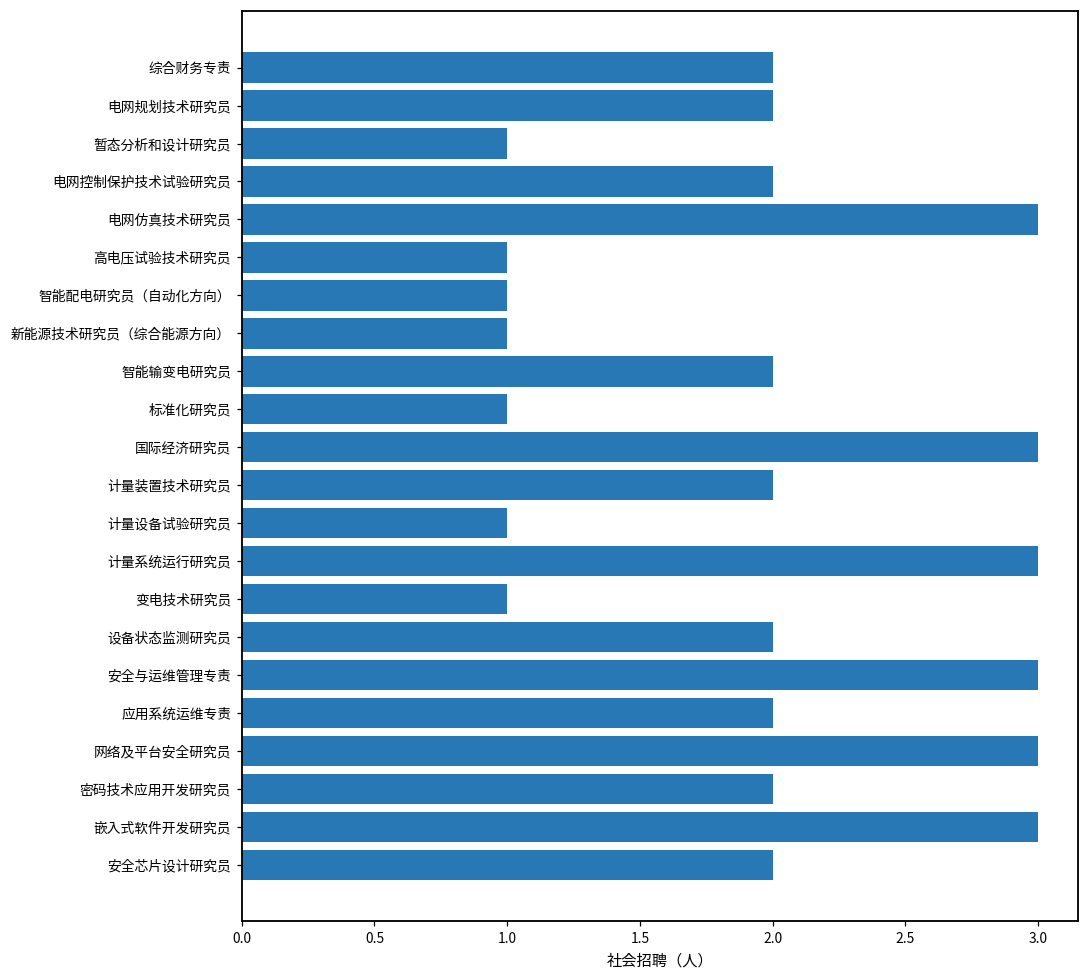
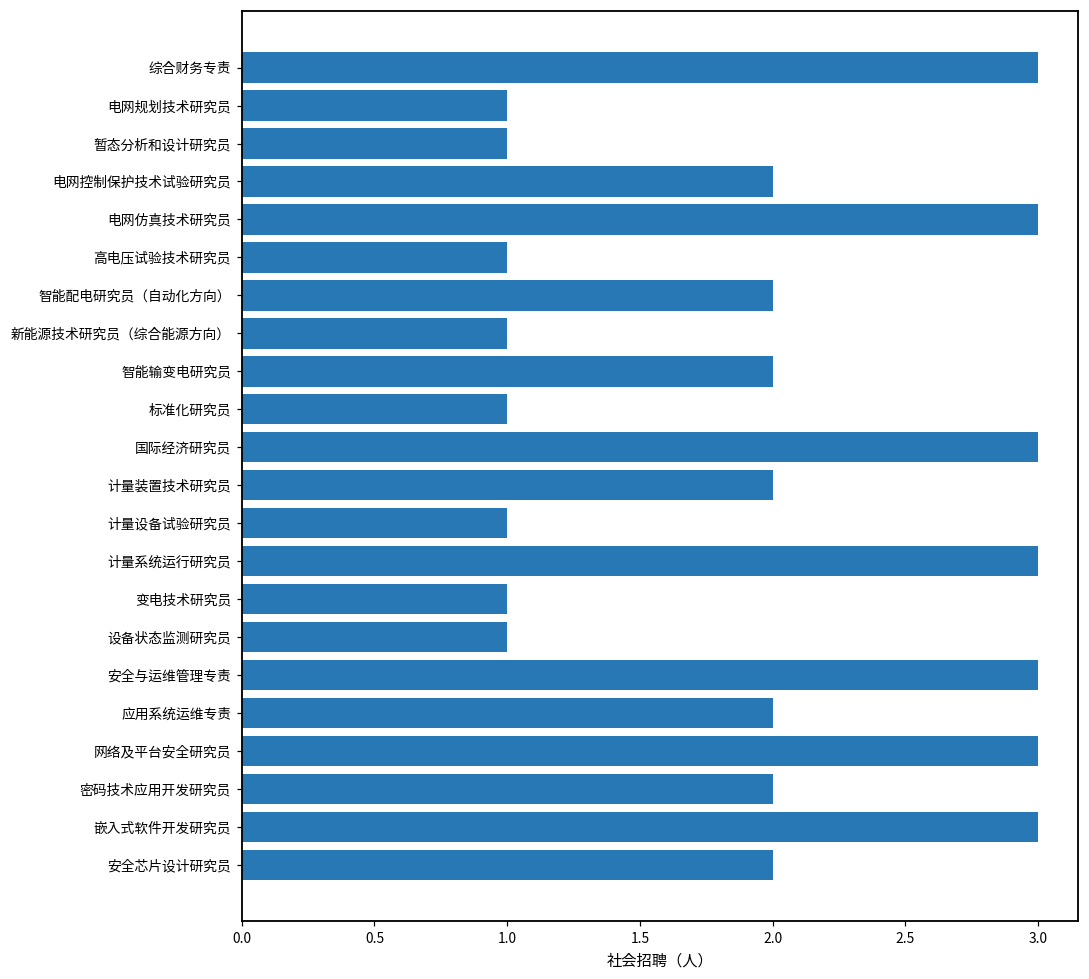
综合财务专责: 2 -> 3
电网规划技术研究员: 2 -> 1
智能配电研究员（自动化方向）: 1 -> 2
设备状态监测研究员: 2 -> 1
